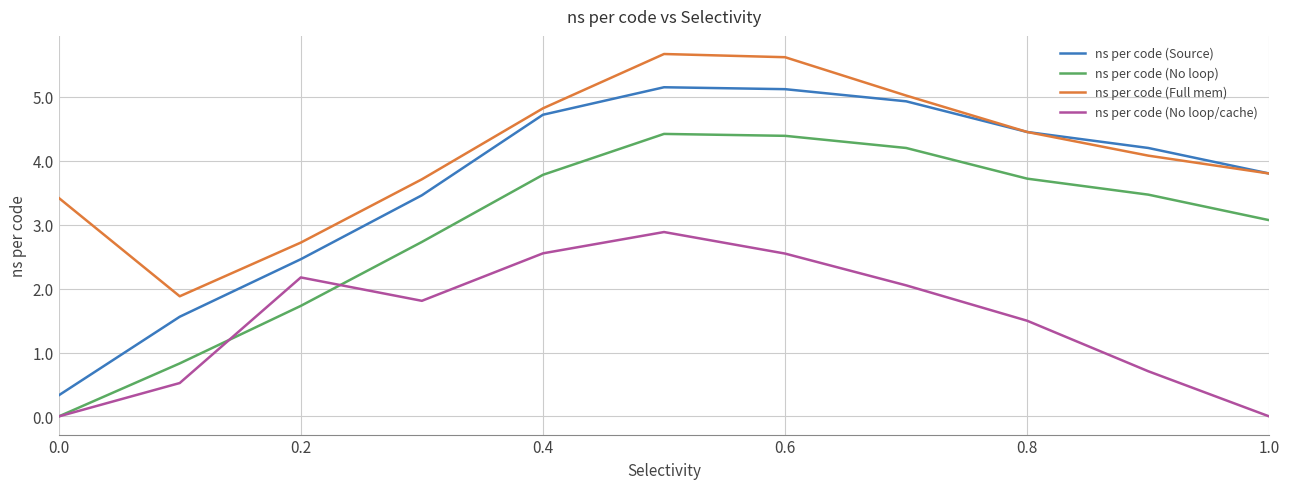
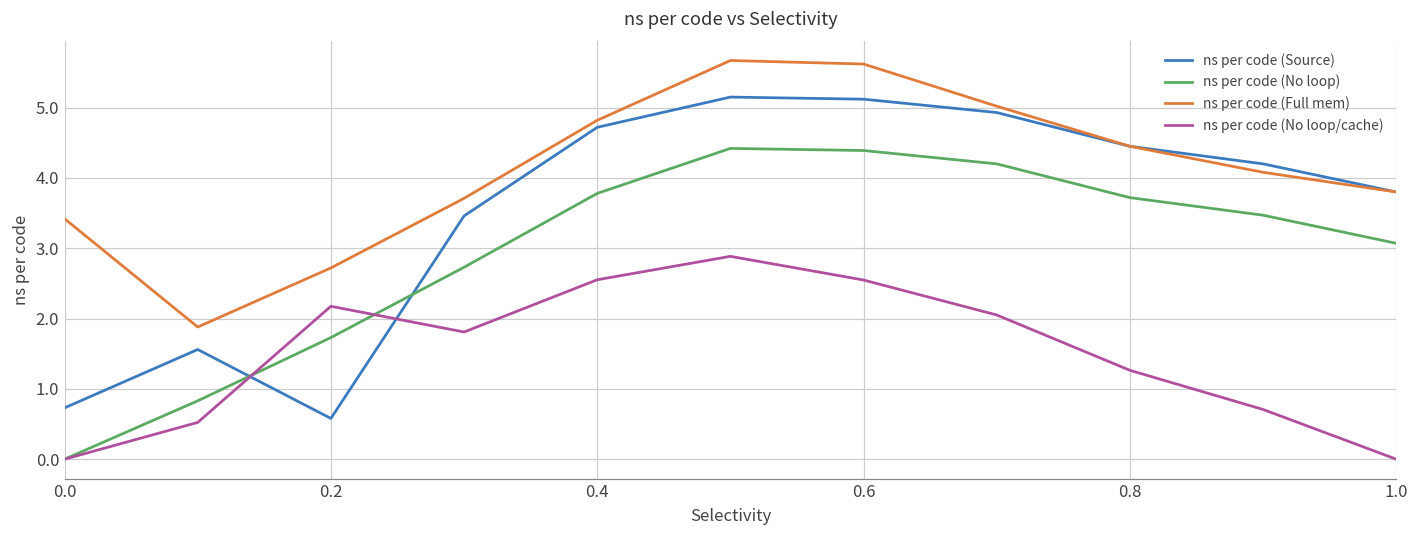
ns per code (Source), 0.0: 0.3 -> 0.7
ns per code (Source), 0.2: 2.5 -> 0.6
ns per code (No loop/cache), 0.8: 1.5 -> 1.3
